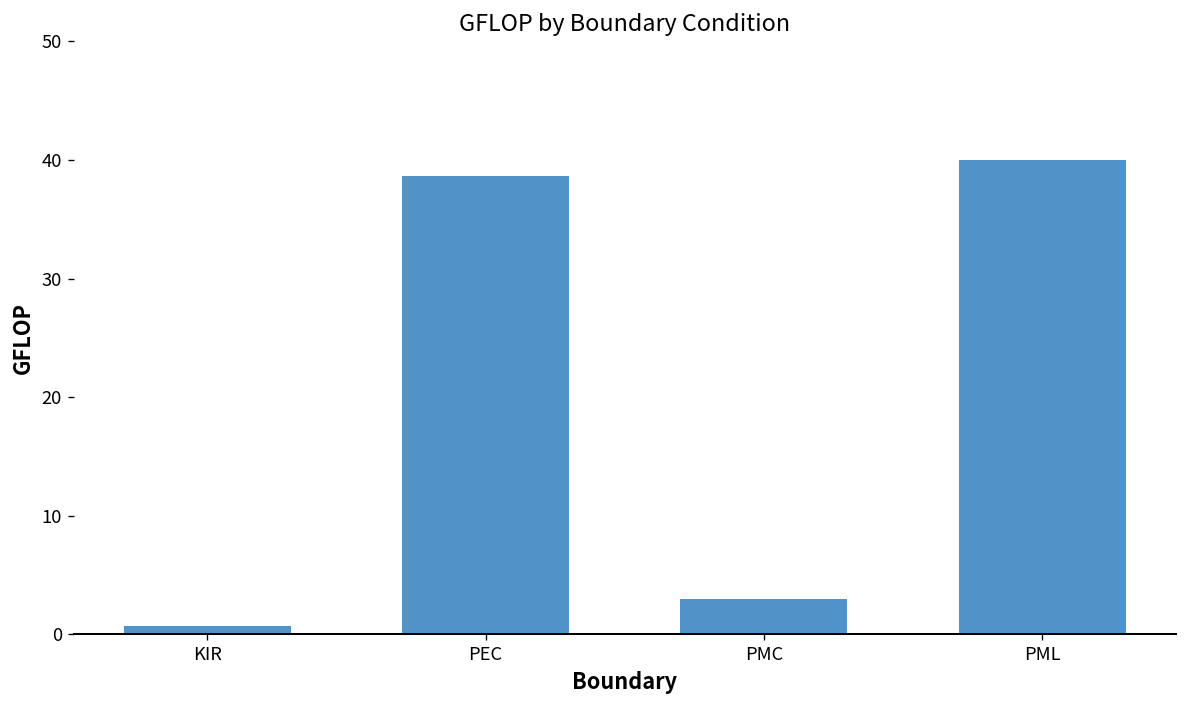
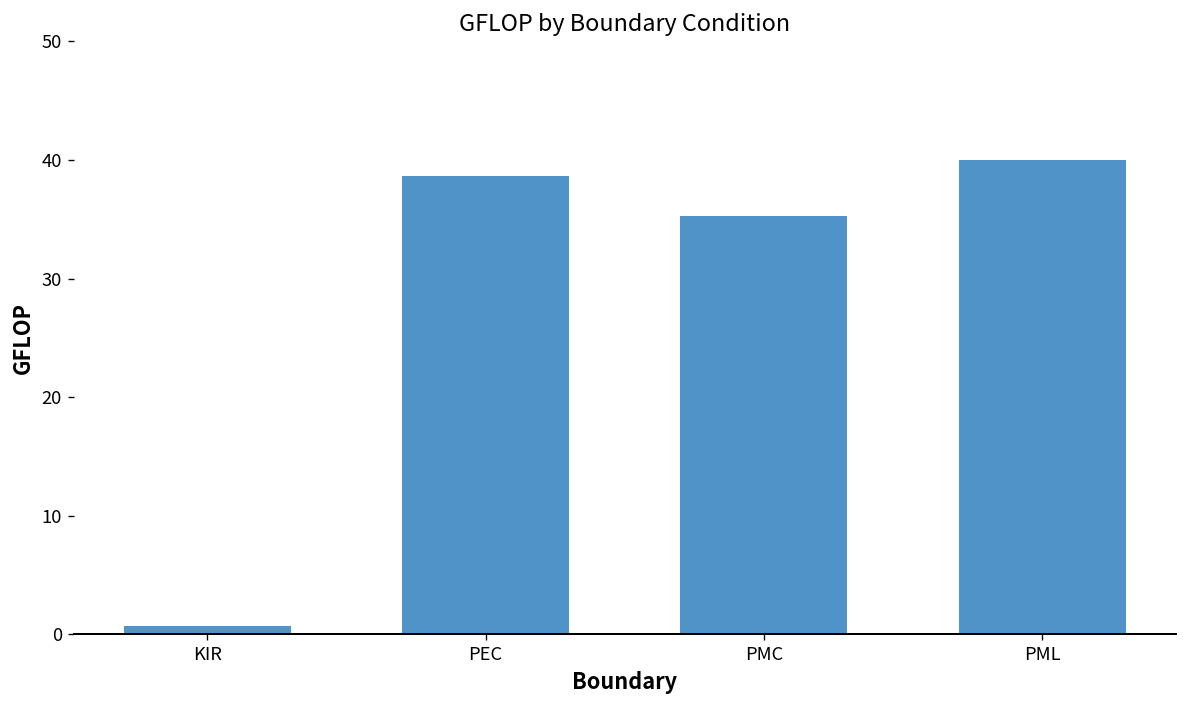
PMC: 3 -> 35
